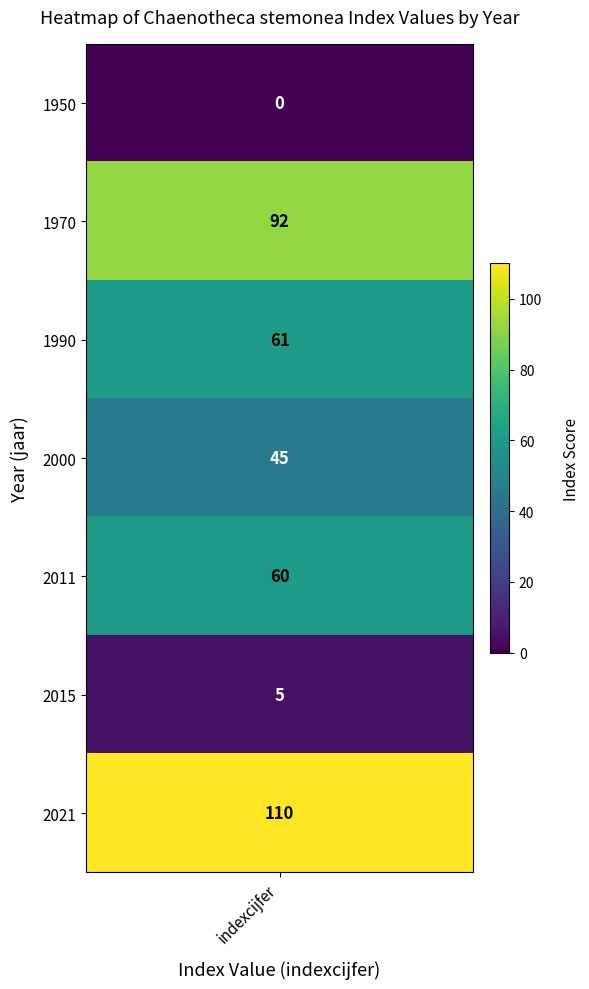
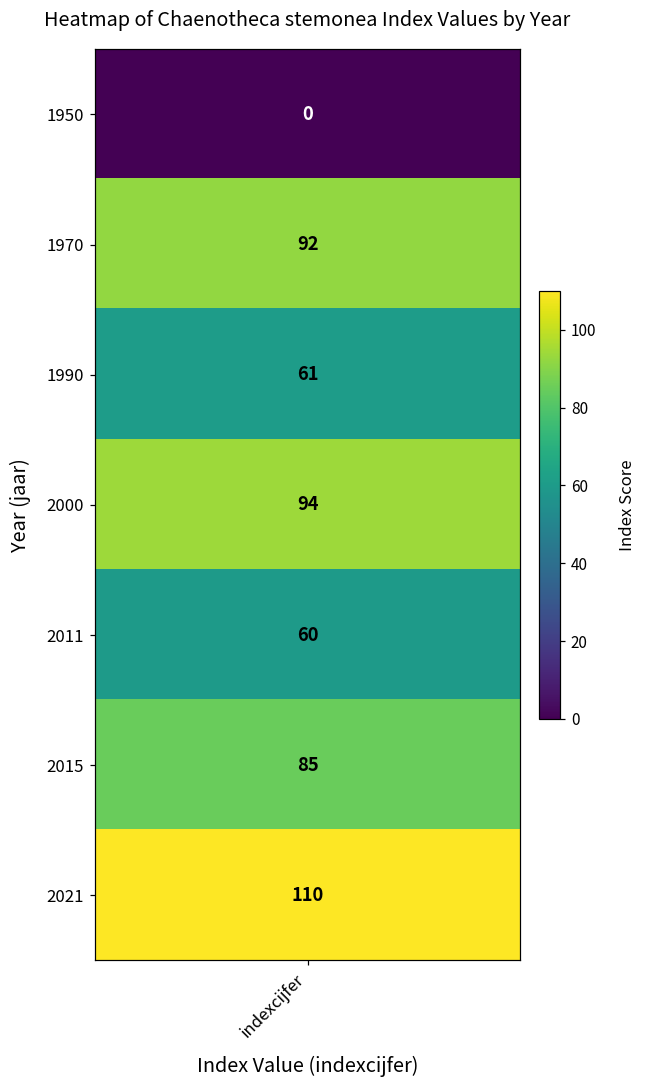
2000, indexcijfer: 45 -> 94
2015, indexcijfer: 5 -> 85
